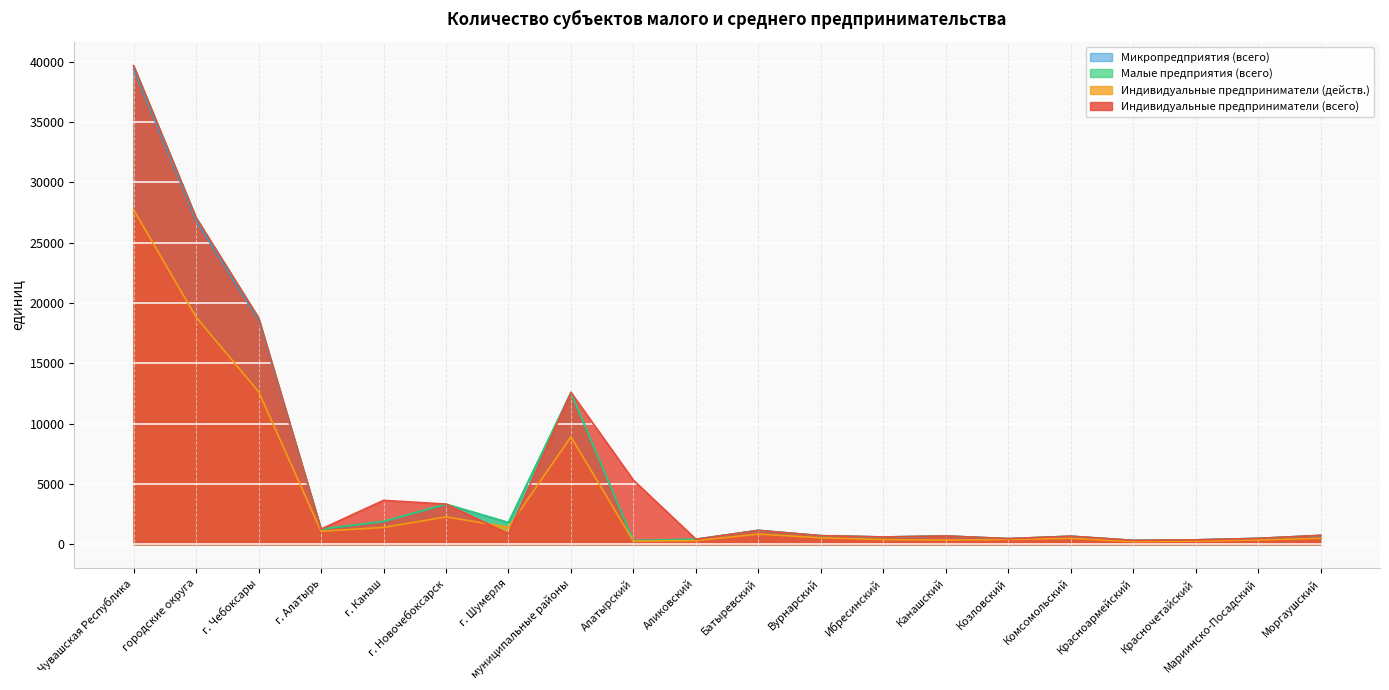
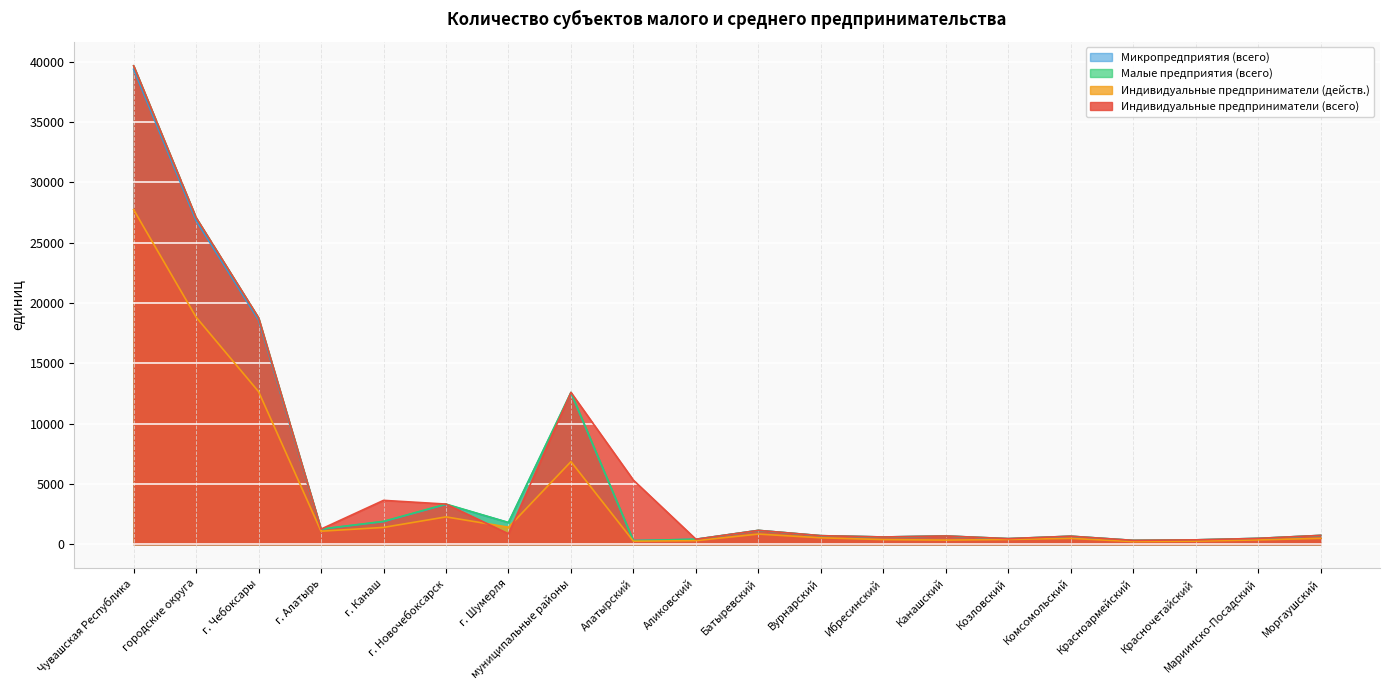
Индивидуальные предприниматели (действ.), муниципальные районы: 8900 -> 6800
